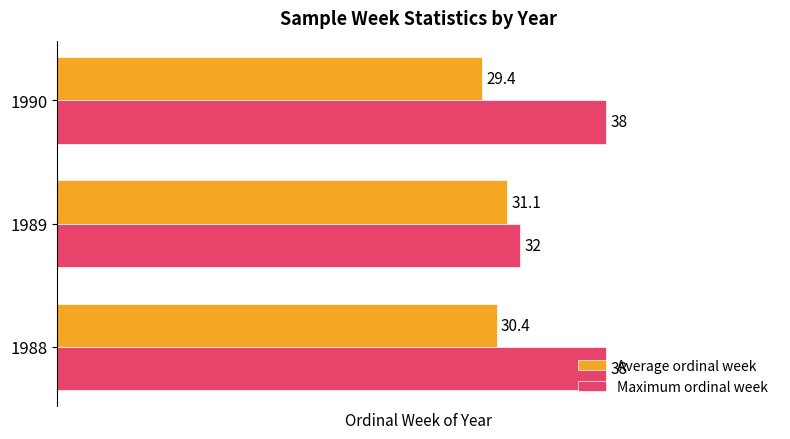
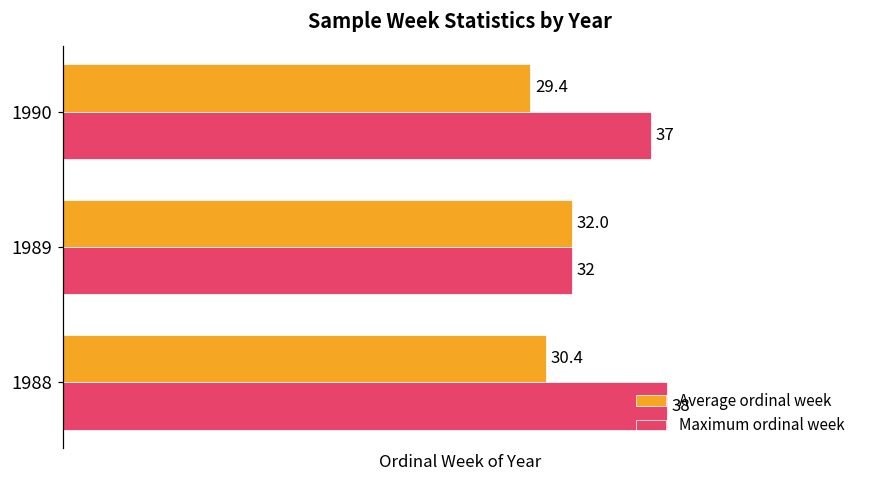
Maximum ordinal week, 1990: 38 -> 37
Average ordinal week, 1989: 31.1 -> 32.0
